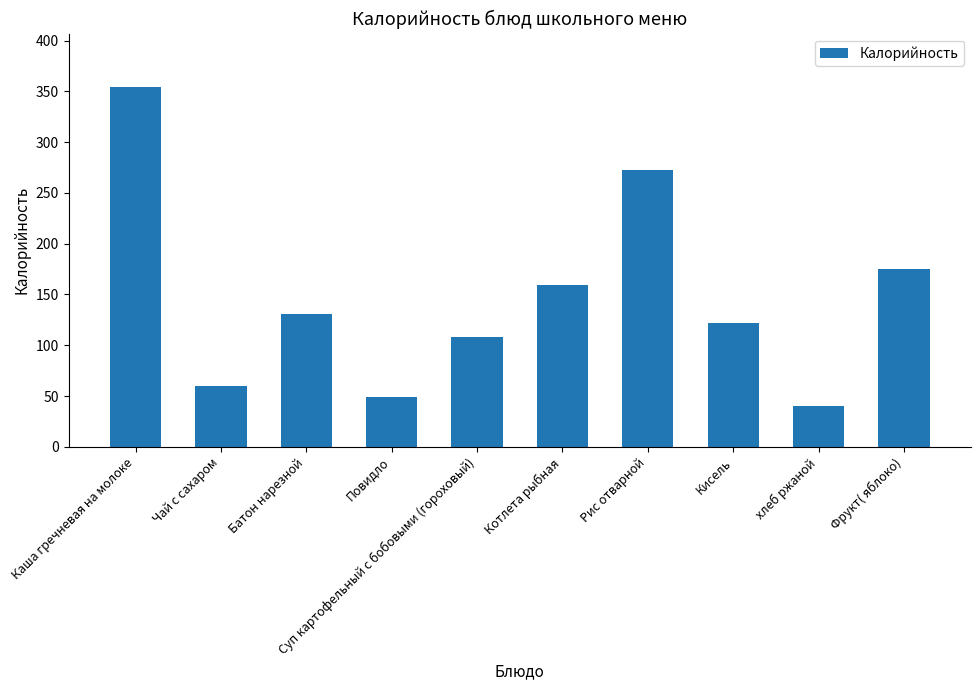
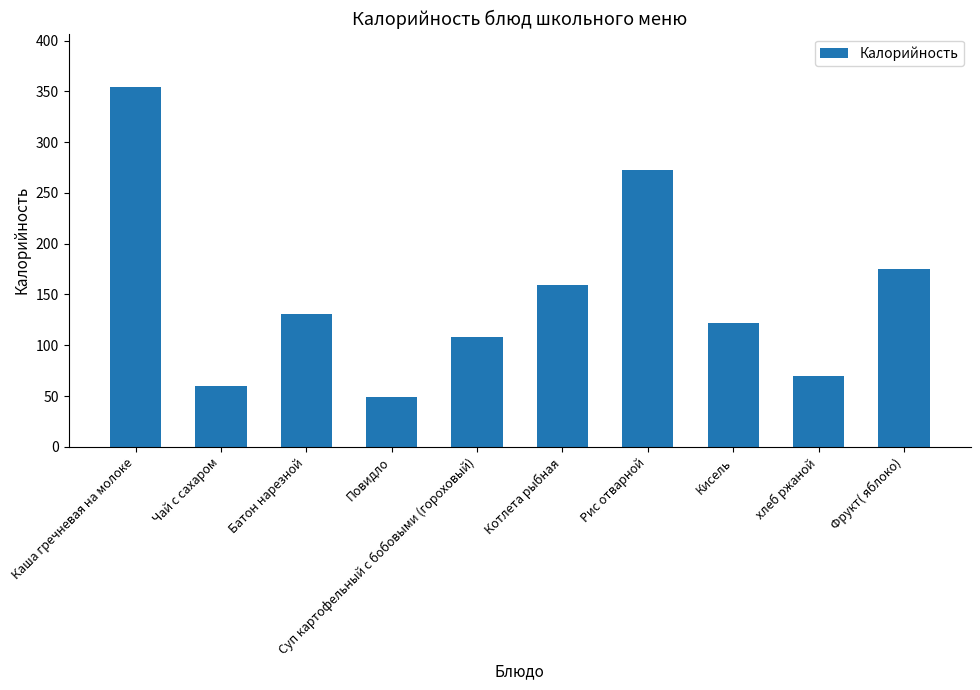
хлеб ржаной: 40 -> 70
